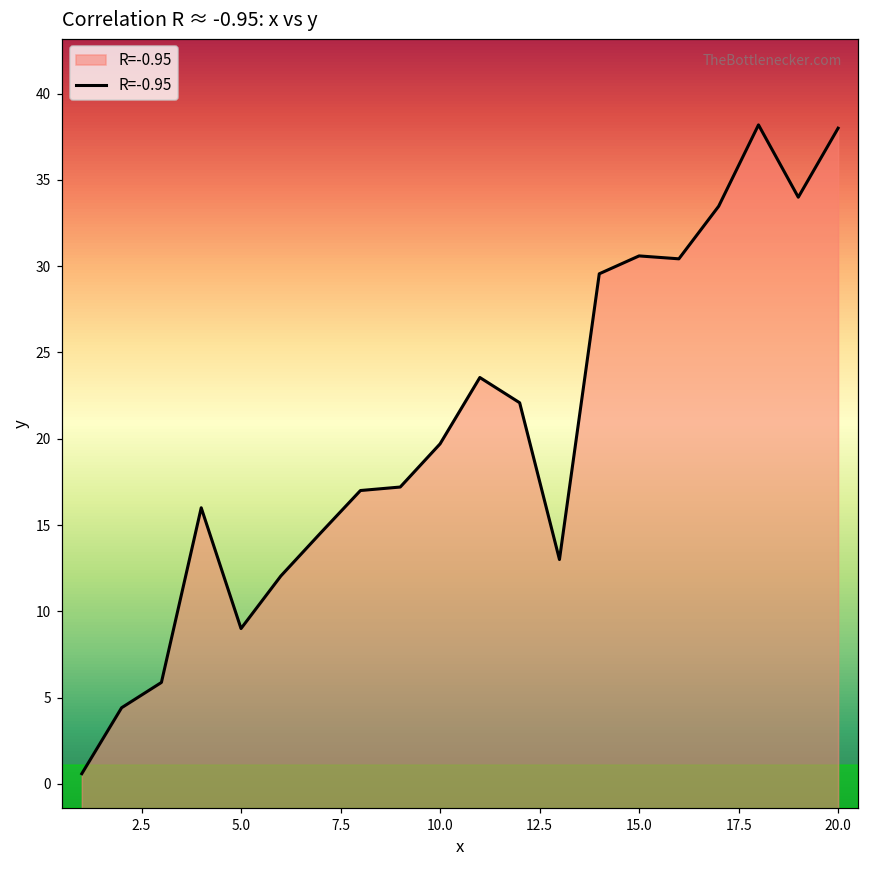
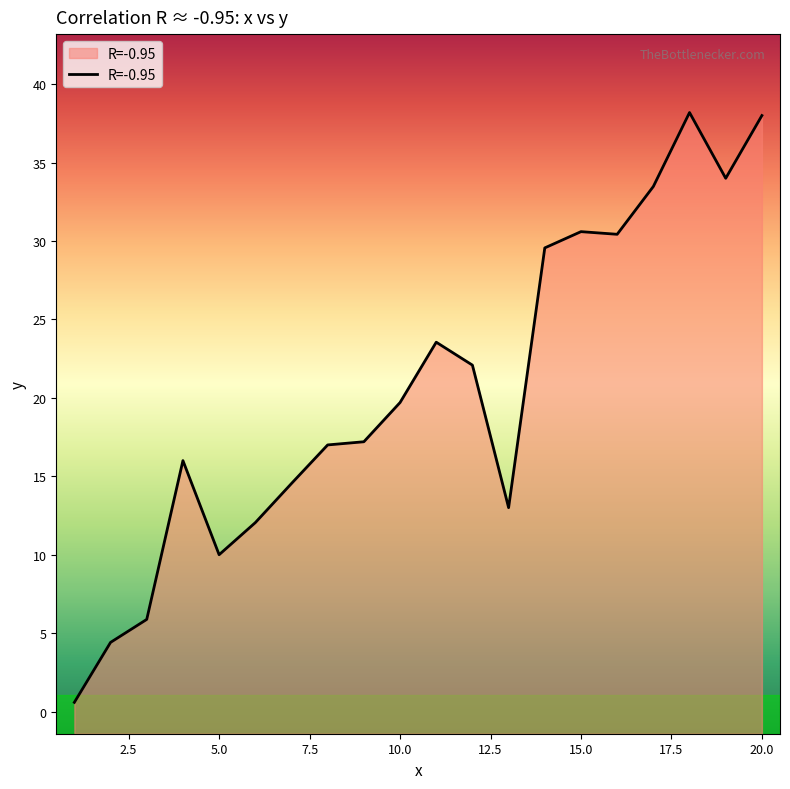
5.0: 9 -> 10
